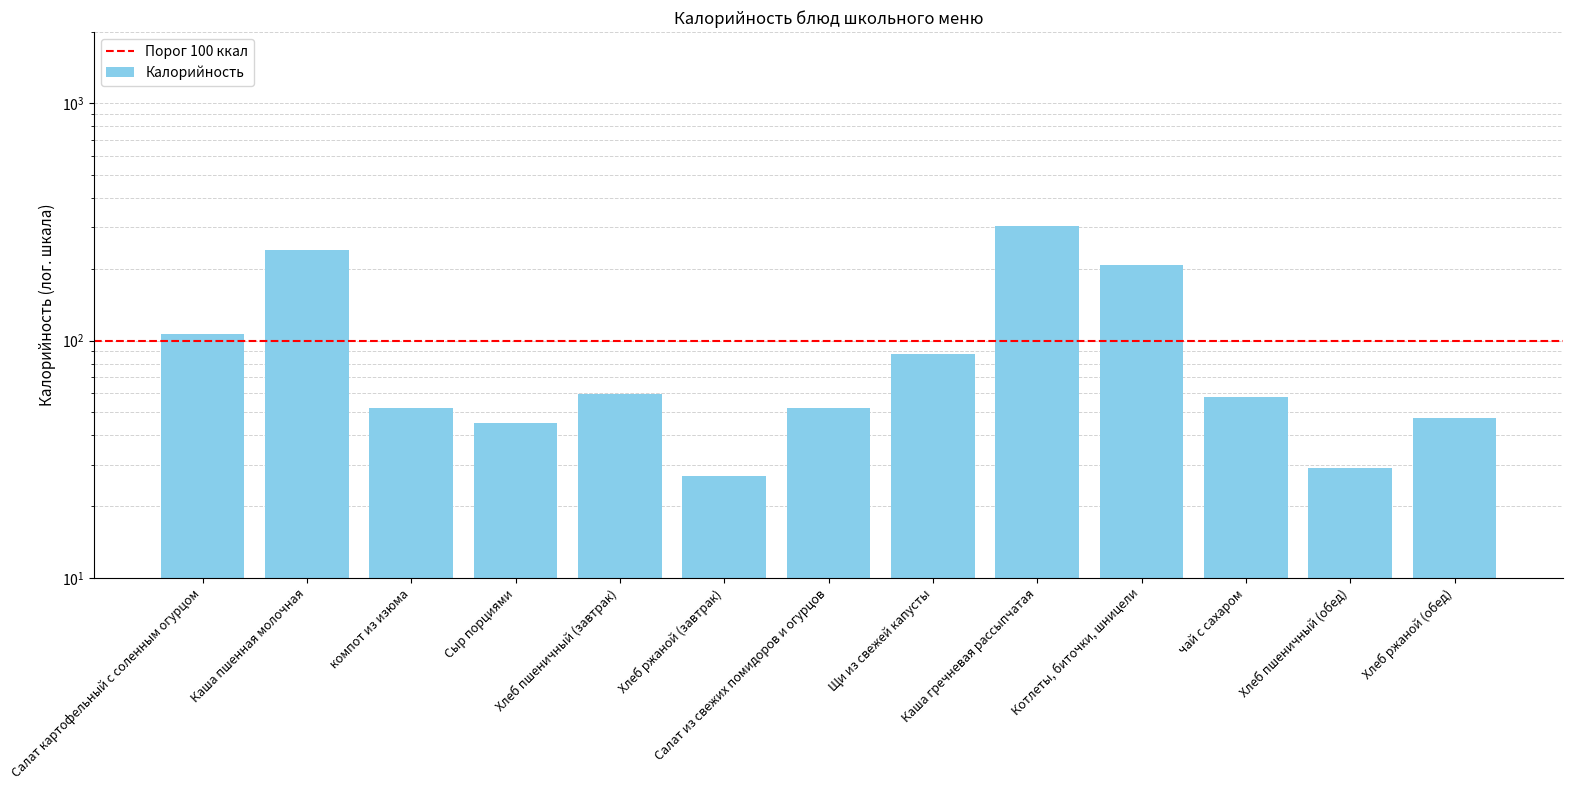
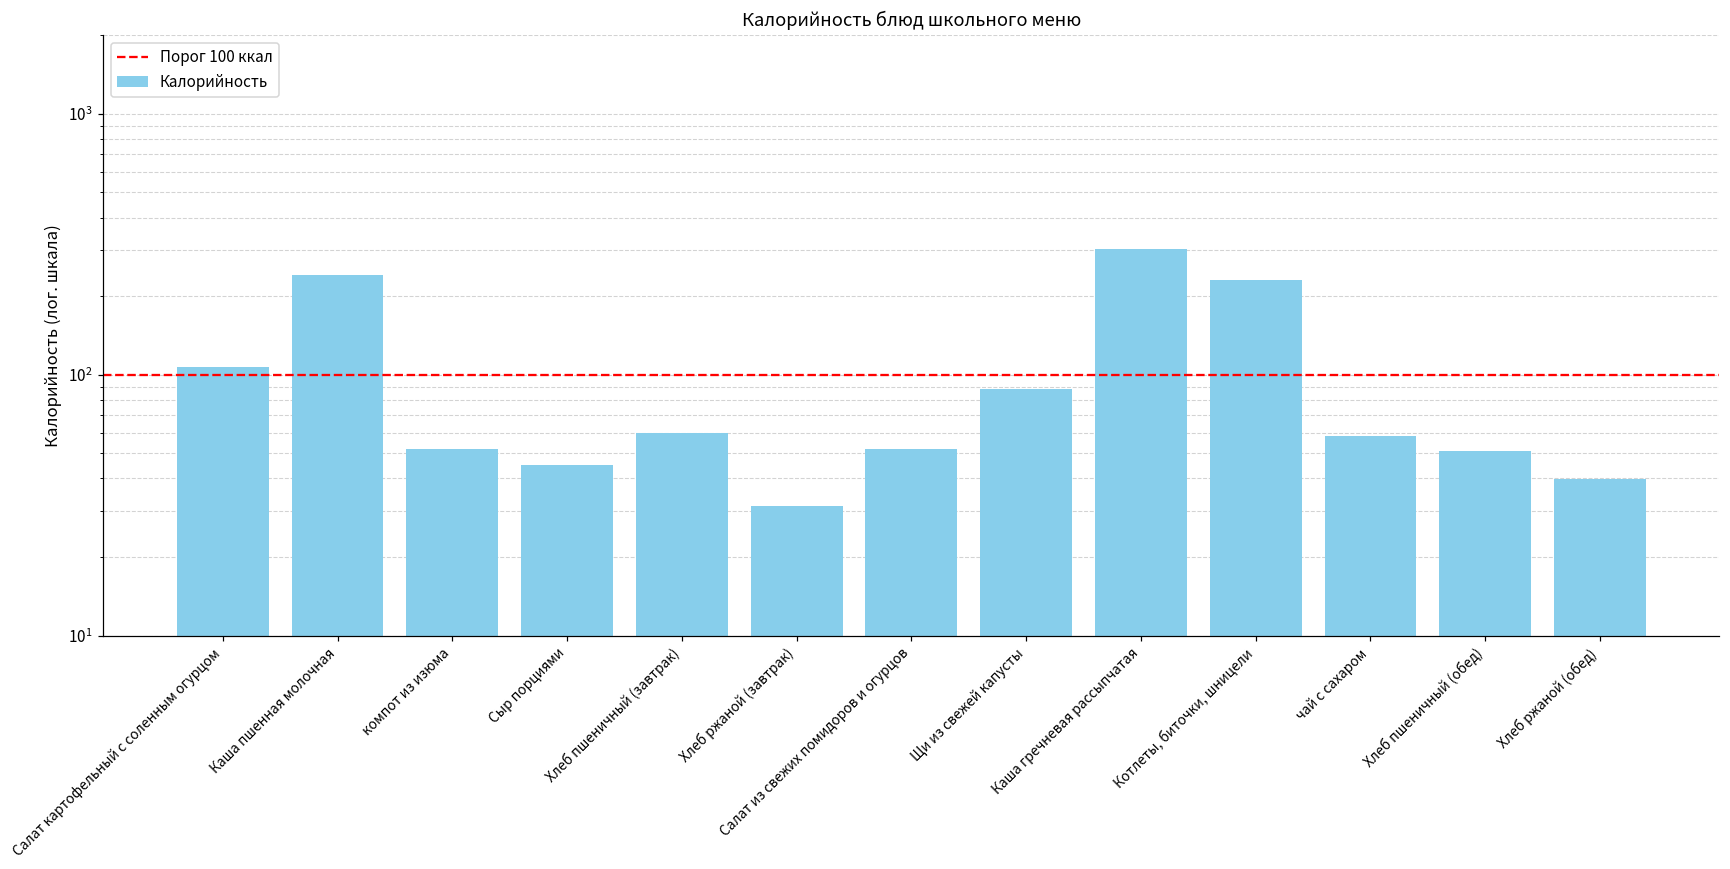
Хлеб ржаной (завтрак): 27 -> 31
Котлеты, биточки, шницели: 210 -> 230
Хлеб пшеничный (обед): 29 -> 51
Хлеб ржаной (обед): 47 -> 40
